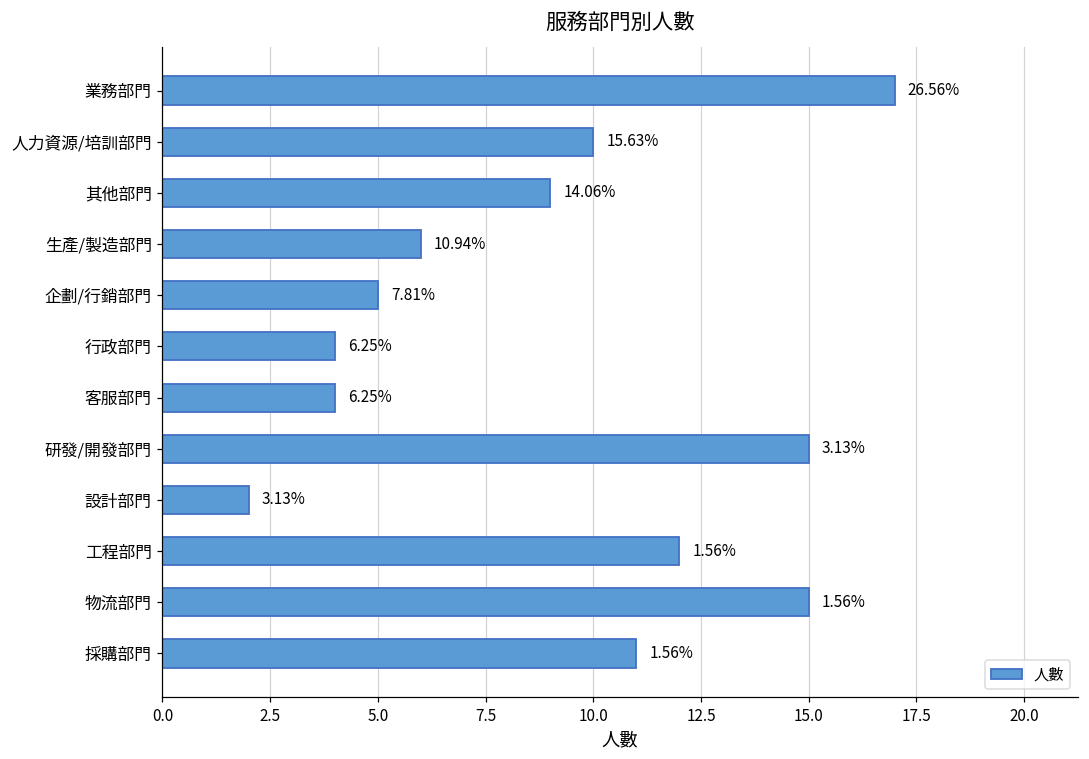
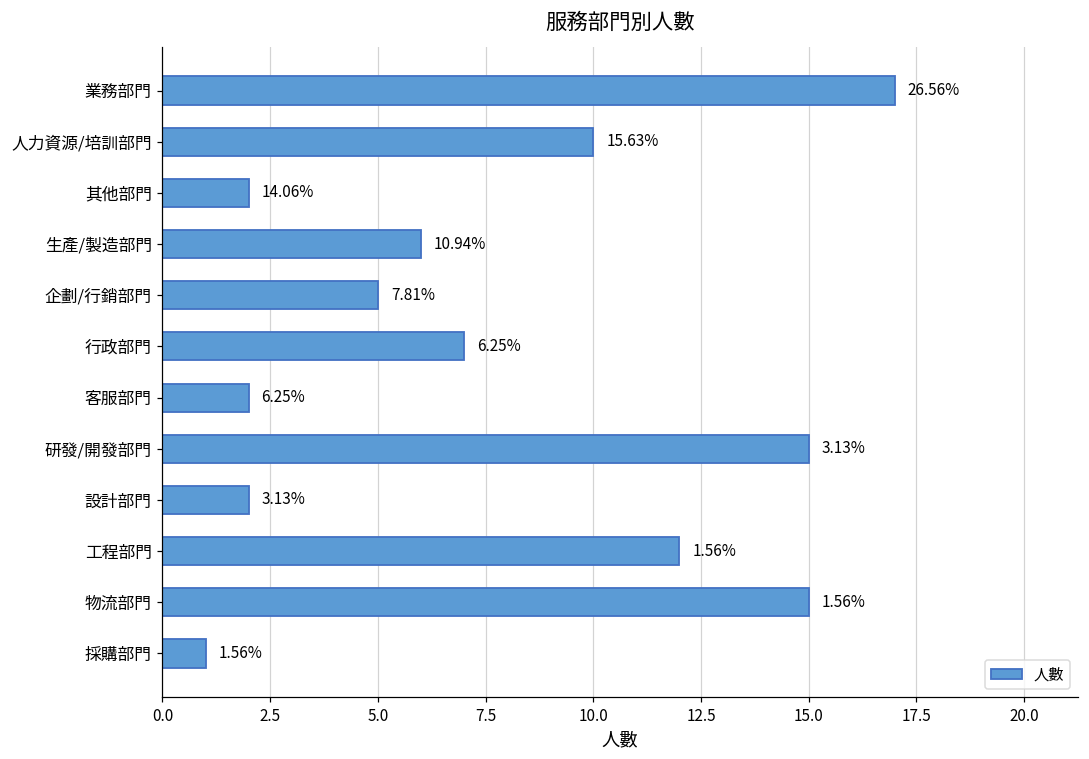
其他部門: 9 -> 2
行政部門: 4 -> 7
客服部門: 4 -> 2
採購部門: 11 -> 1
